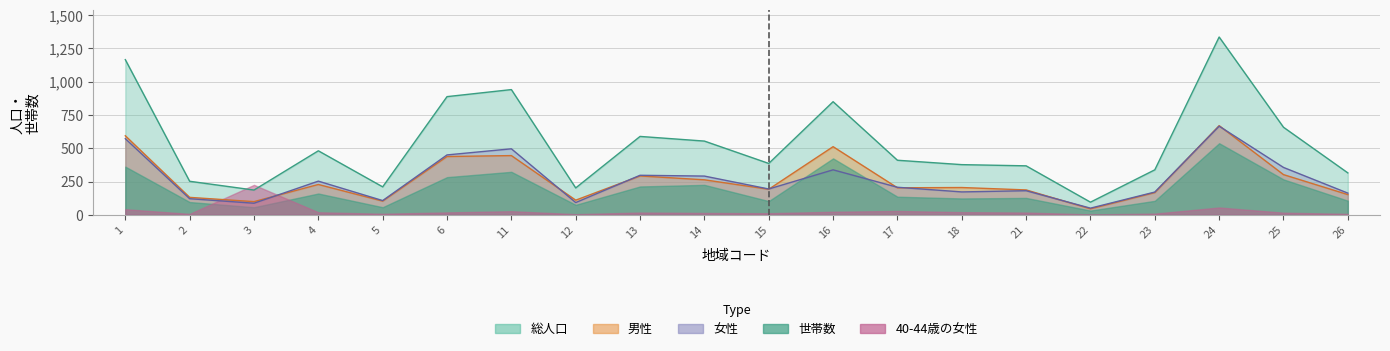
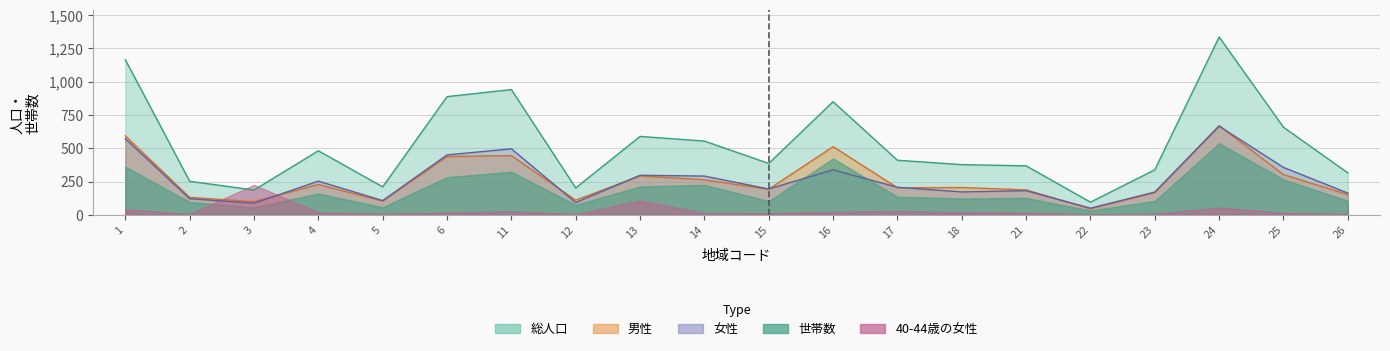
40-44歳の女性, 13: 20 -> 110
